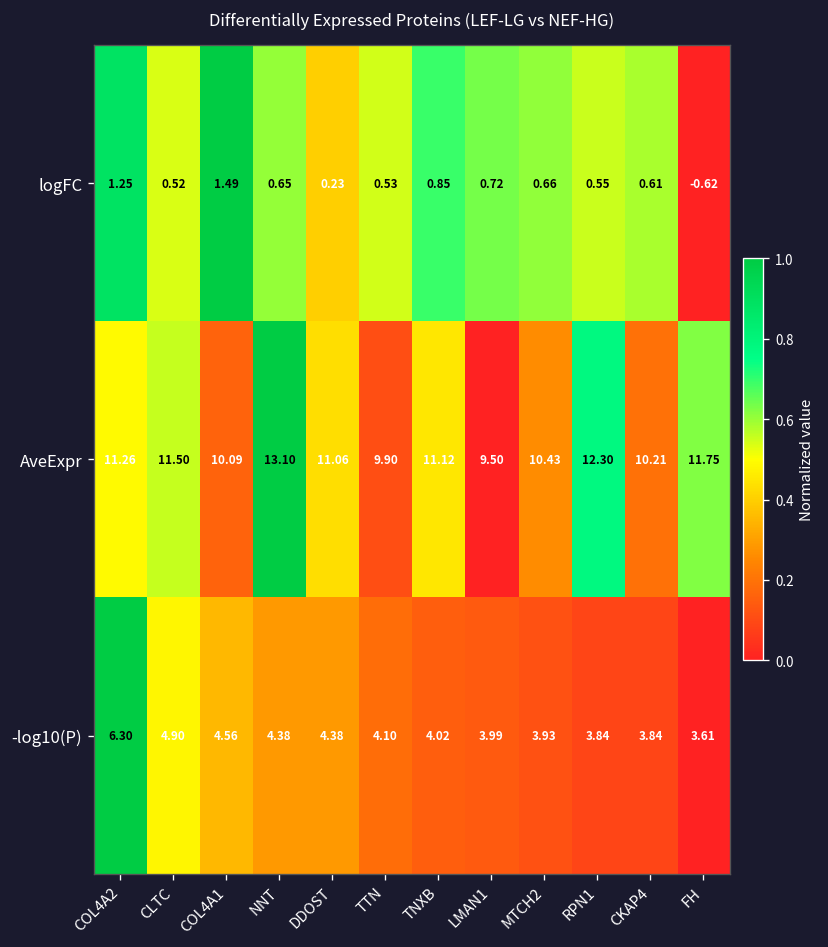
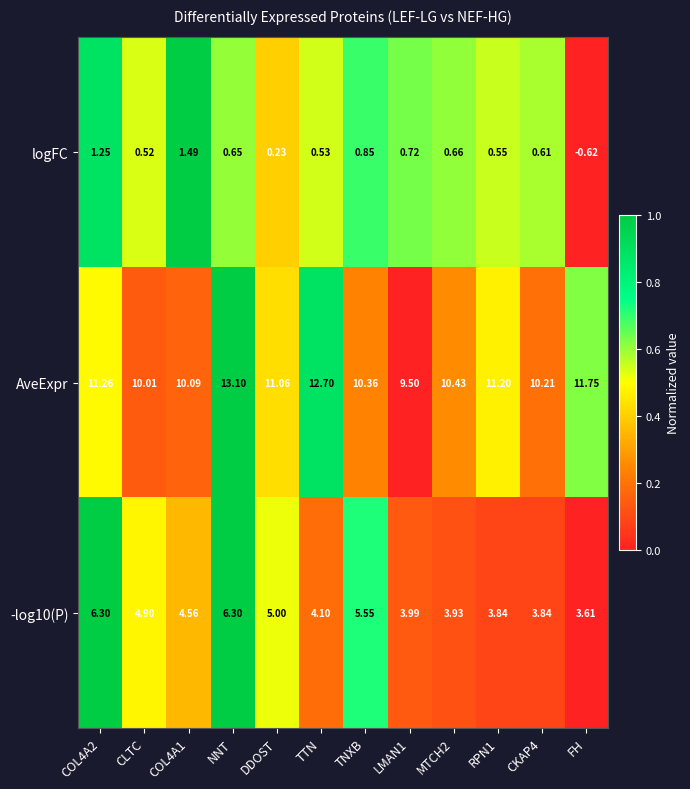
AveExpr, CLTC: 11.50 -> 10.01
AveExpr, TTN: 9.90 -> 12.70
AveExpr, TNXB: 11.12 -> 10.36
AveExpr, RPN1: 12.30 -> 11.20
-log10(P), NNT: 4.38 -> 6.30
-log10(P), DDOST: 4.38 -> 5.00
-log10(P), TNXB: 4.02 -> 5.55
